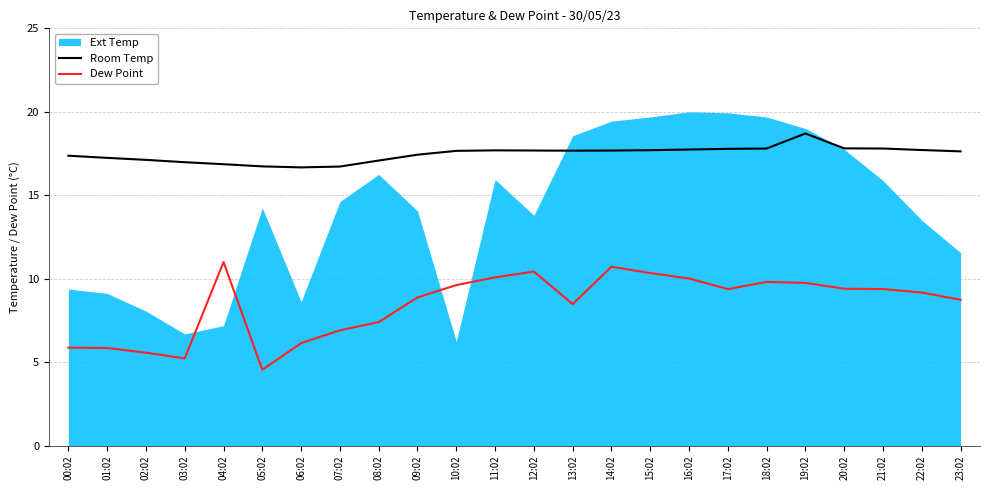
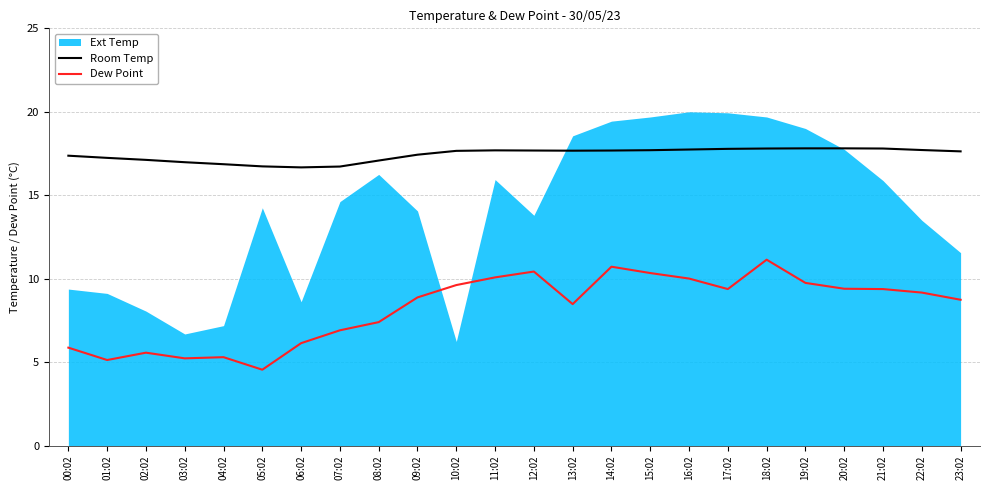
Dew Point, 01:02: 5.9 -> 5.1
Dew Point, 04:02: 11.0 -> 5.3
Dew Point, 18:02: 9.8 -> 11.1
Room Temp, 19:02: 18.7 -> 17.8
